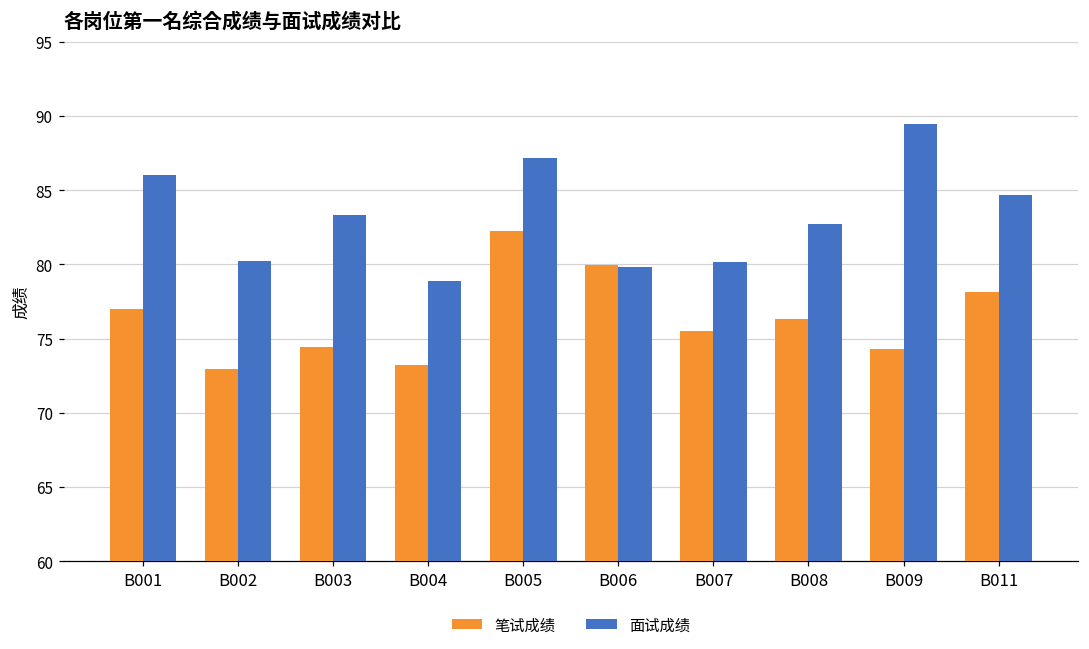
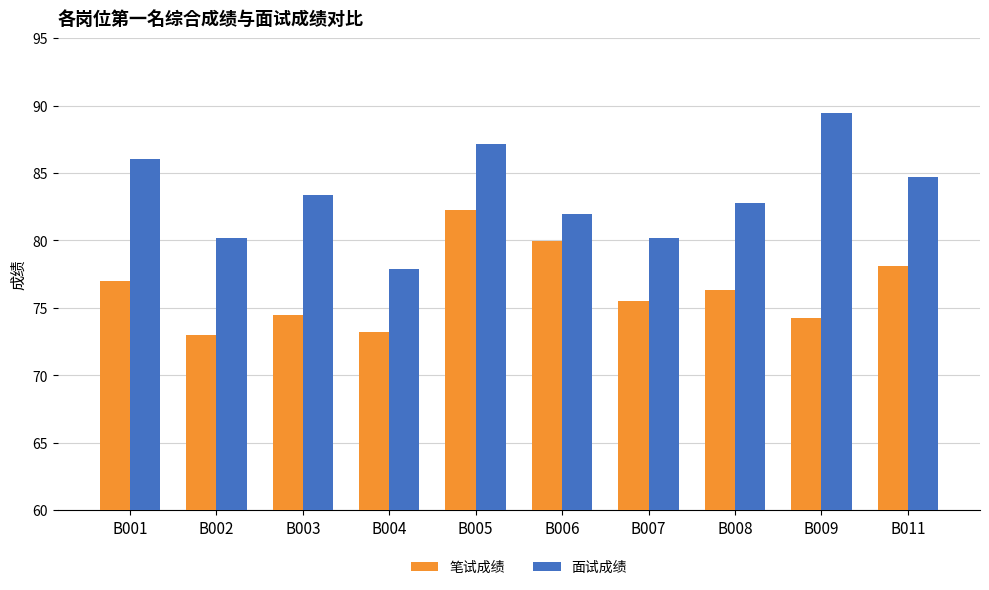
面试成绩, B004: 78.9 -> 77.9
面试成绩, B006: 79.9 -> 82.0
